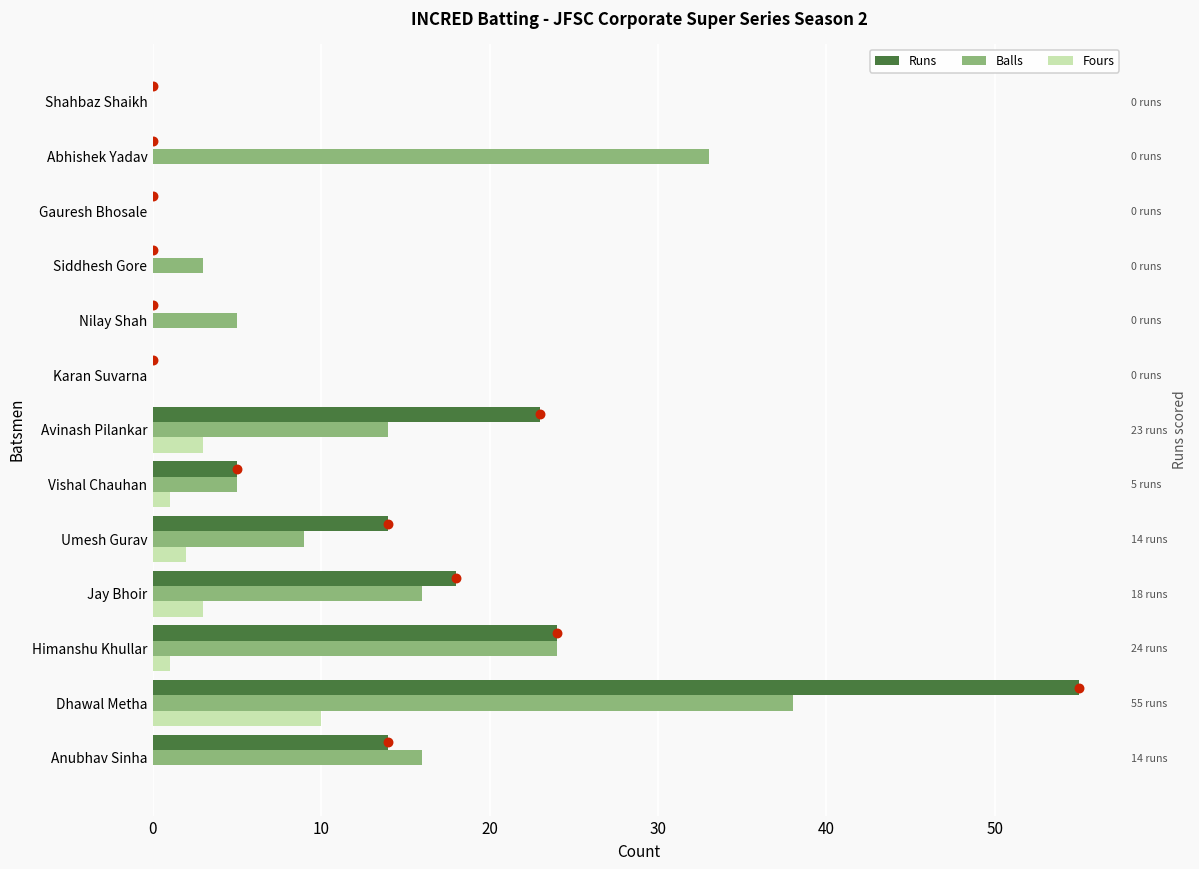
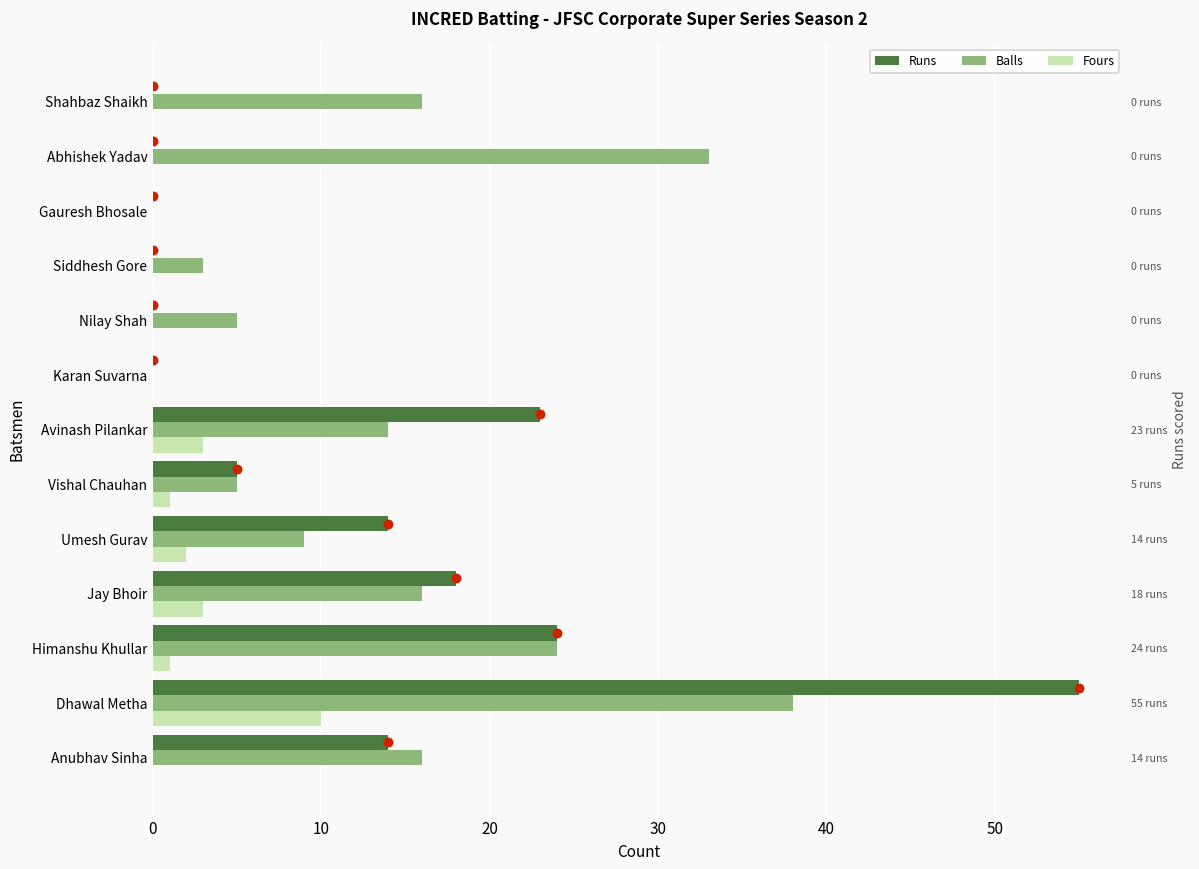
Balls, Shahbaz Shaikh: 0 -> 16
